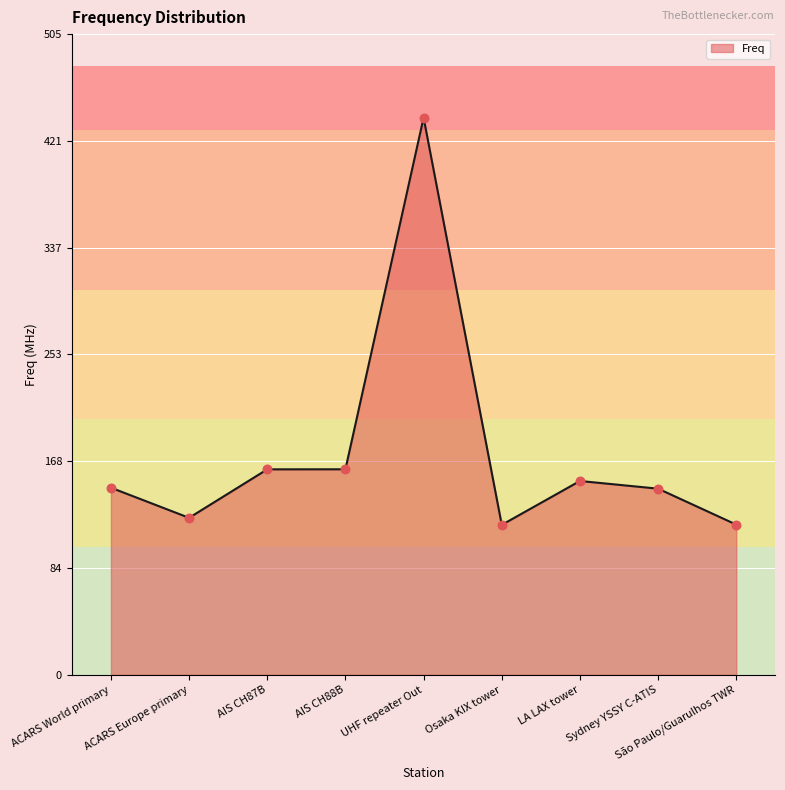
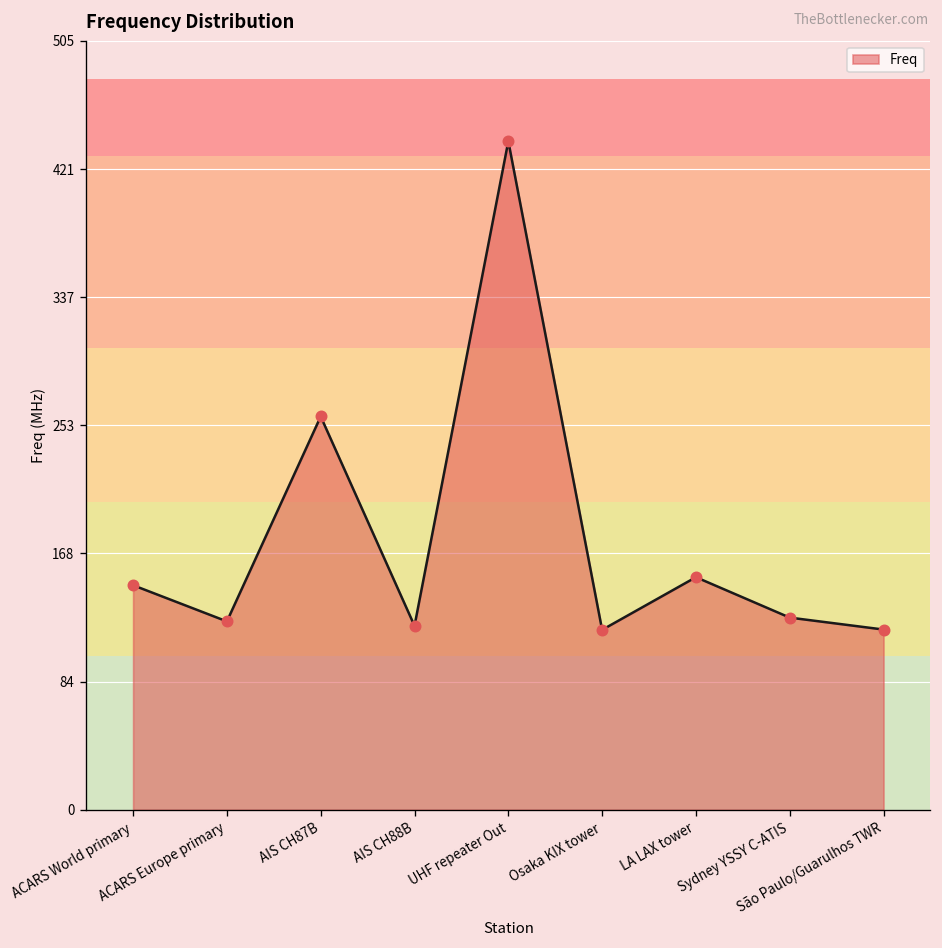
AIS CH87B: 162 -> 258
AIS CH88B: 162 -> 121
Sydney YSSY C-ATIS: 147 -> 126
